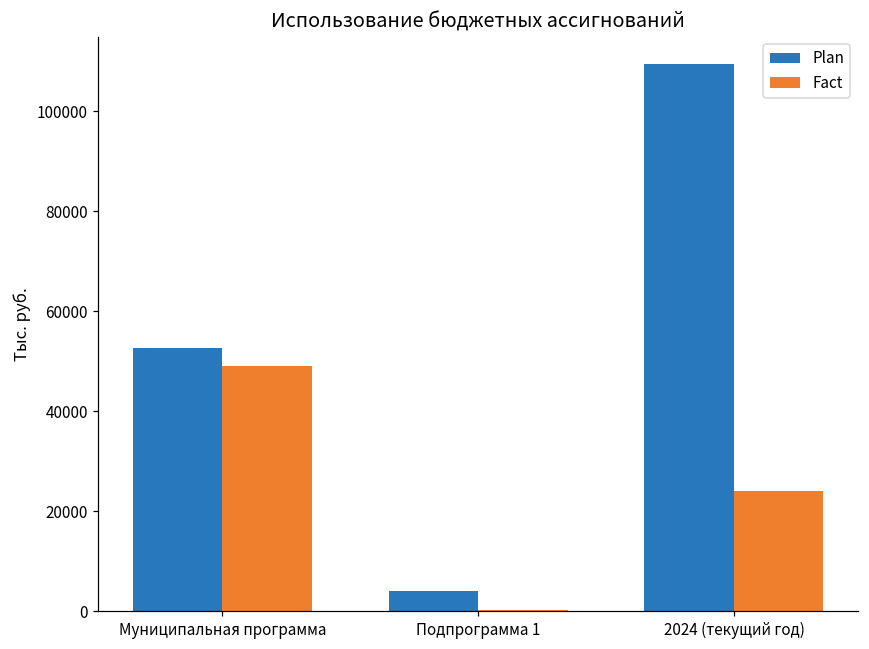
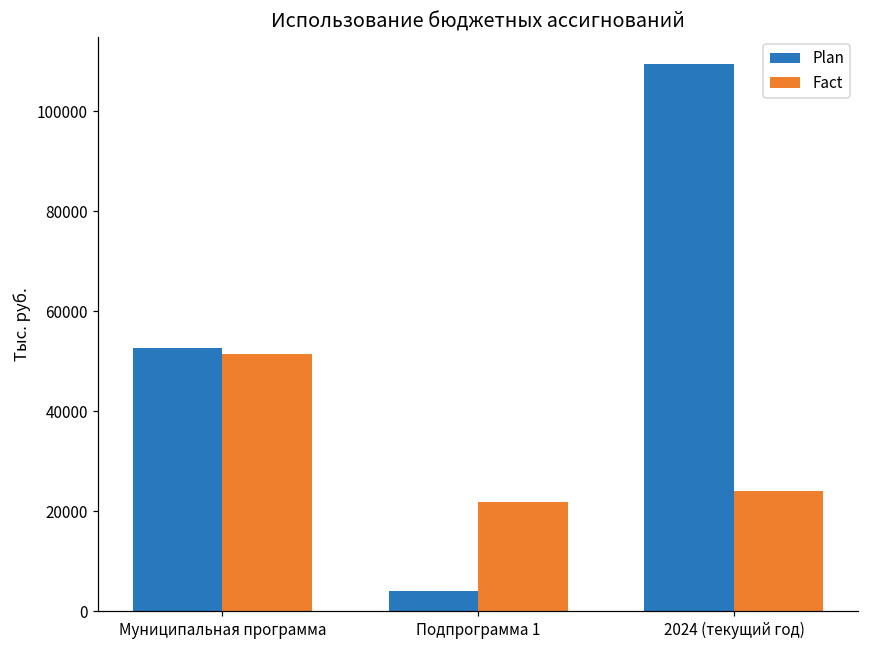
Fact, Муниципальная программа: 49000 -> 51000
Fact, Подпрограмма 1: 0 -> 22000
